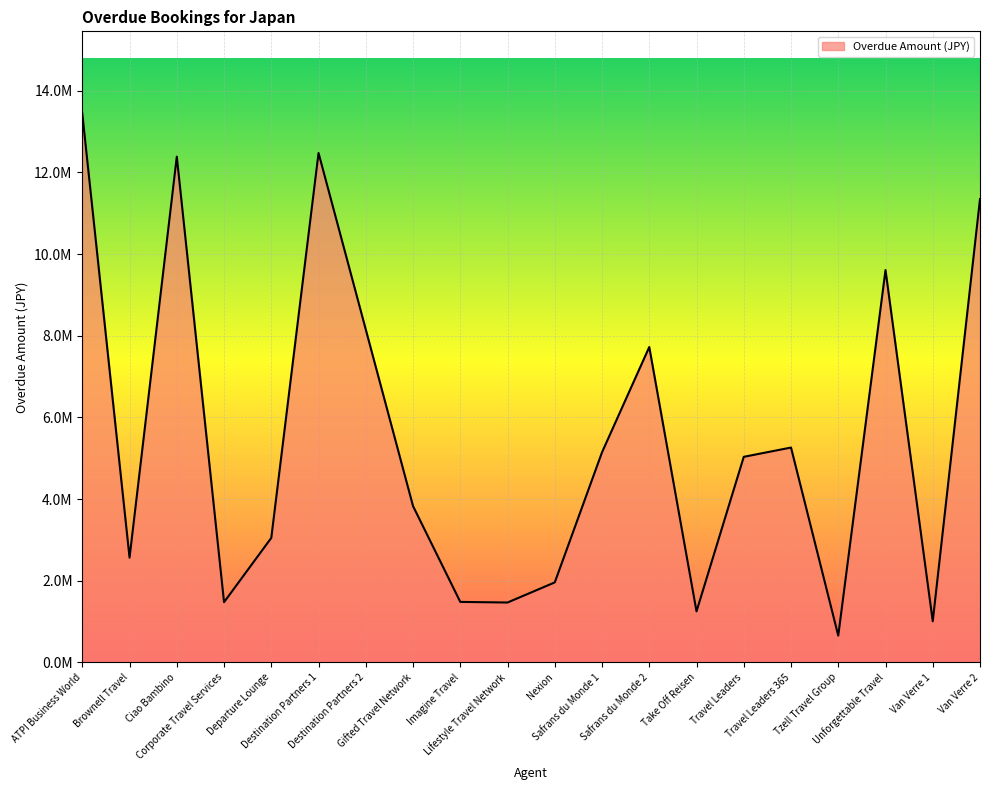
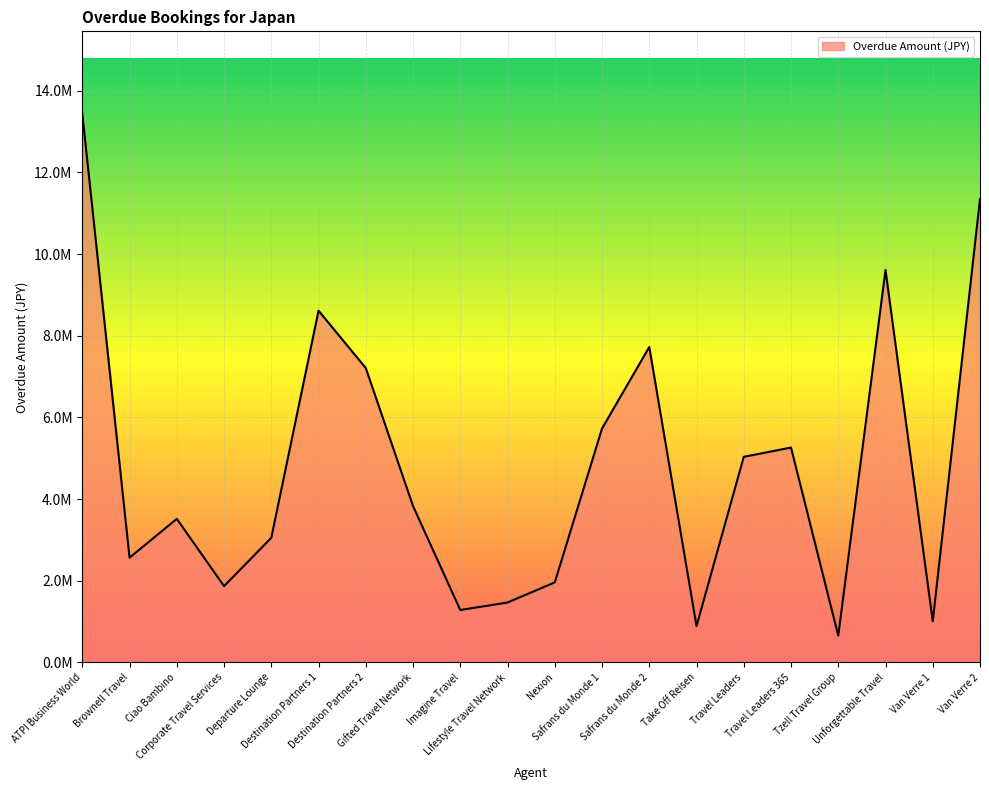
Ciao Bambino: 12400000 -> 3500000
Corporate Travel Services: 1500000 -> 1900000
Destination Partners 1: 12500000 -> 8600000
Destination Partners 2: 8200000 -> 7200000
Imagine Travel: 1500000 -> 1300000
Safrans du Monde 1: 5100000 -> 5700000
Take Off Reisen: 1300000 -> 900000
